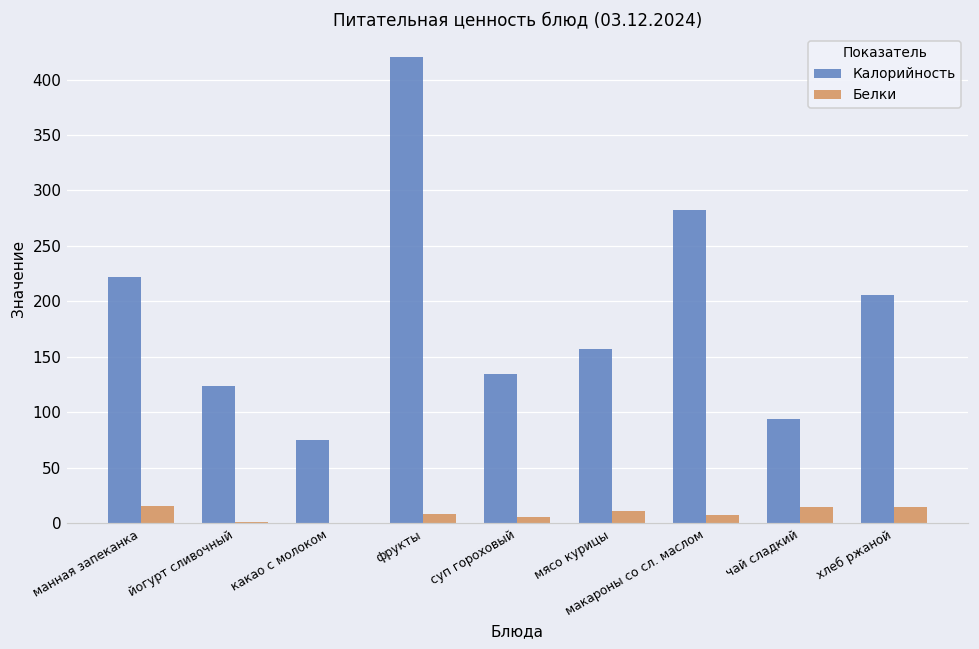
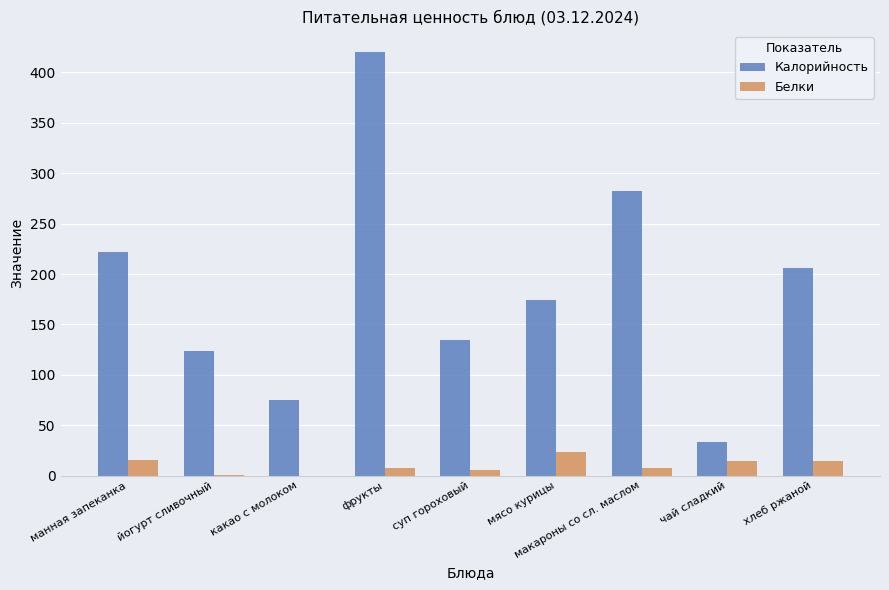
Калорийность, мясо курицы: 157 -> 174
Белки, мясо курицы: 11 -> 23
Калорийность, чай сладкий: 94 -> 34
